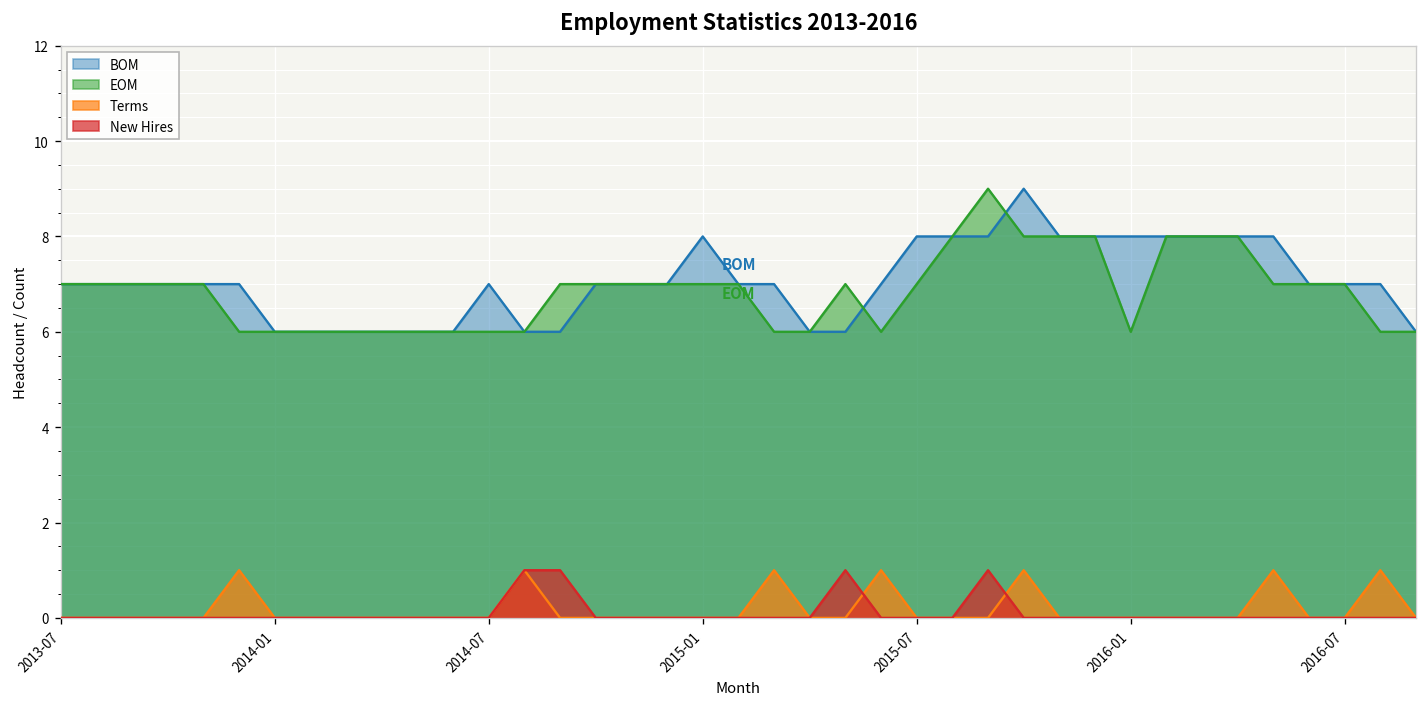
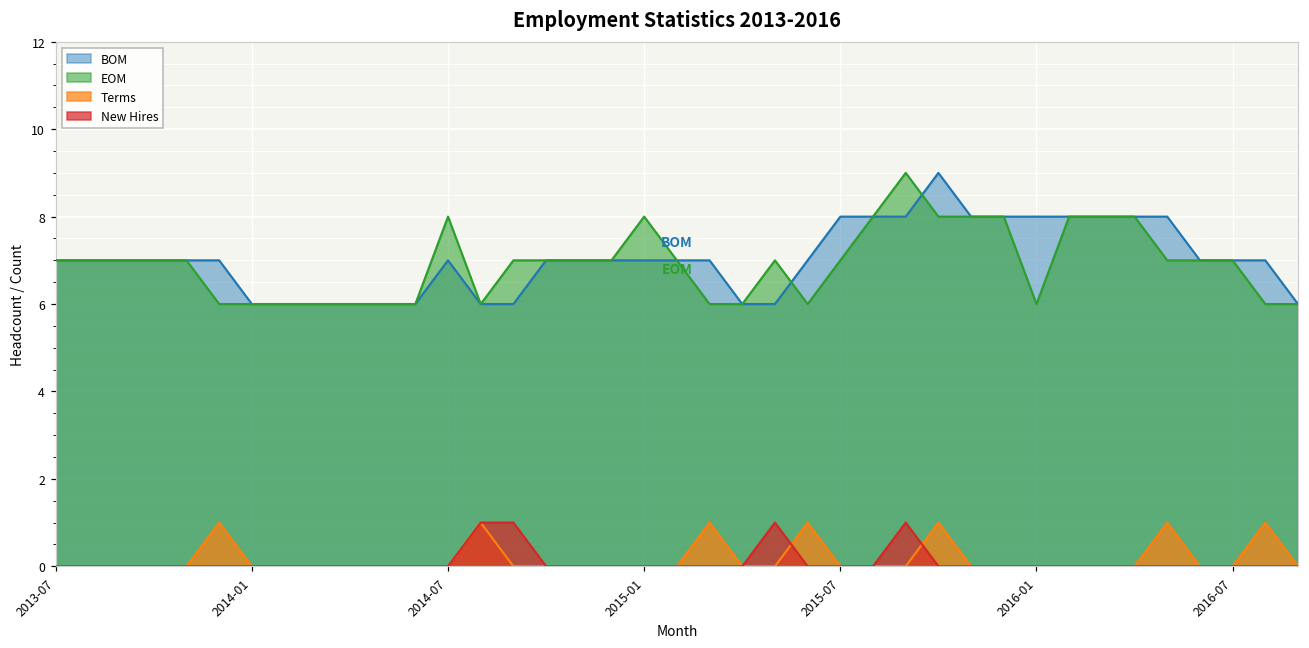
EOM, 2014-07: 6 -> 8
BOM, 2015-01: 8 -> 7
EOM, 2015-01: 7 -> 8
